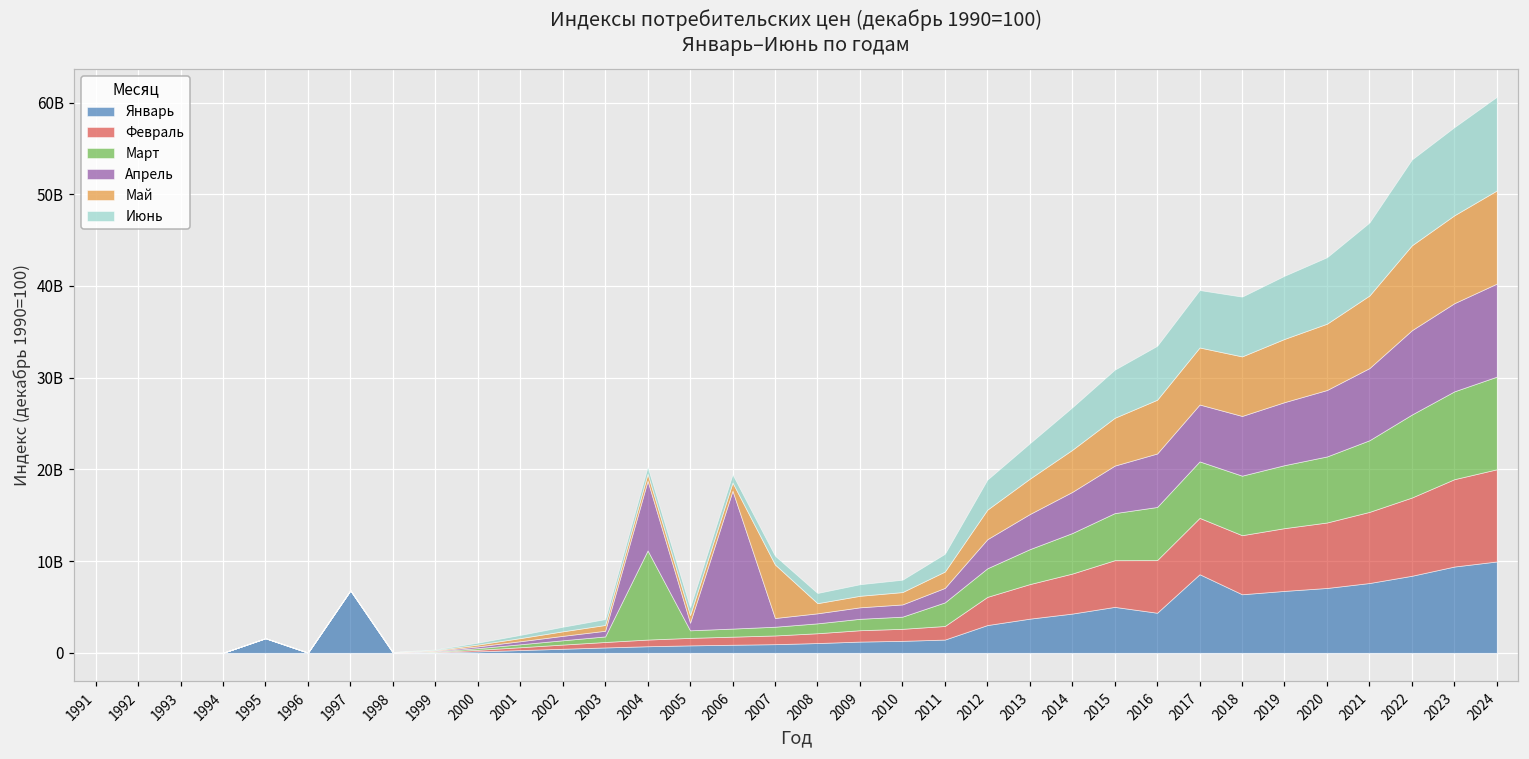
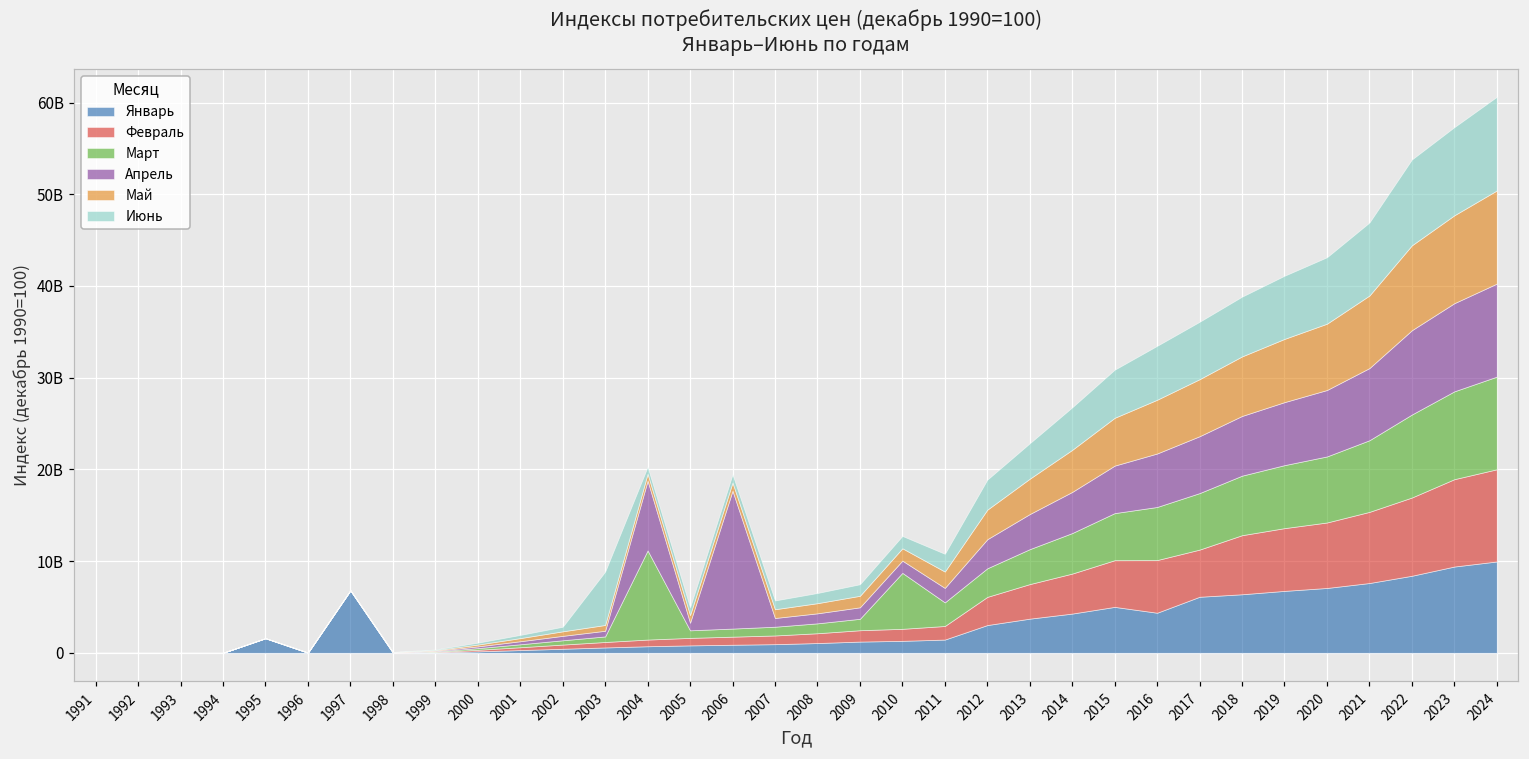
Июнь, 2003: 1000000000 -> 6000000000
Май, 2007: 6000000000 -> 1000000000
Март, 2010: 1000000000 -> 6000000000
Январь, 2017: 9000000000 -> 6000000000
Февраль, 2017: 6000000000 -> 5000000000
